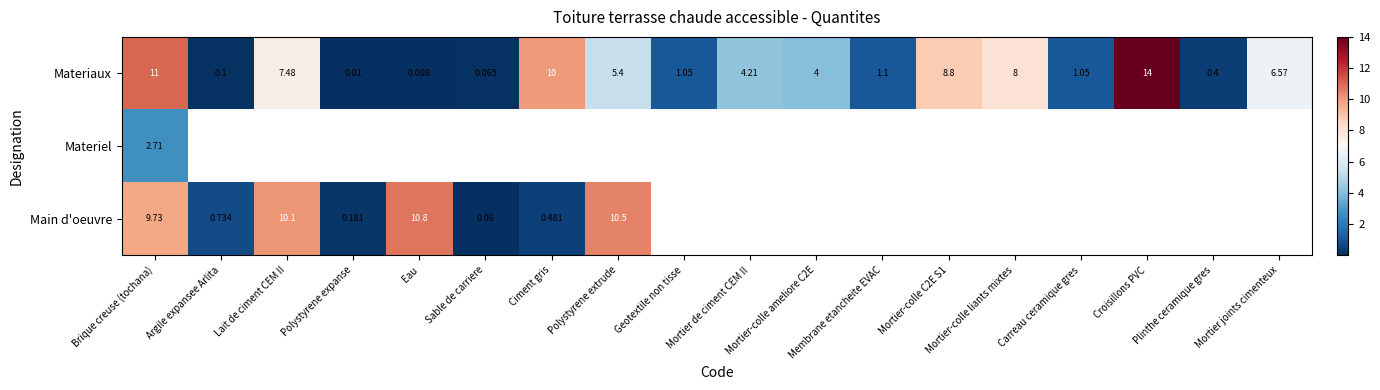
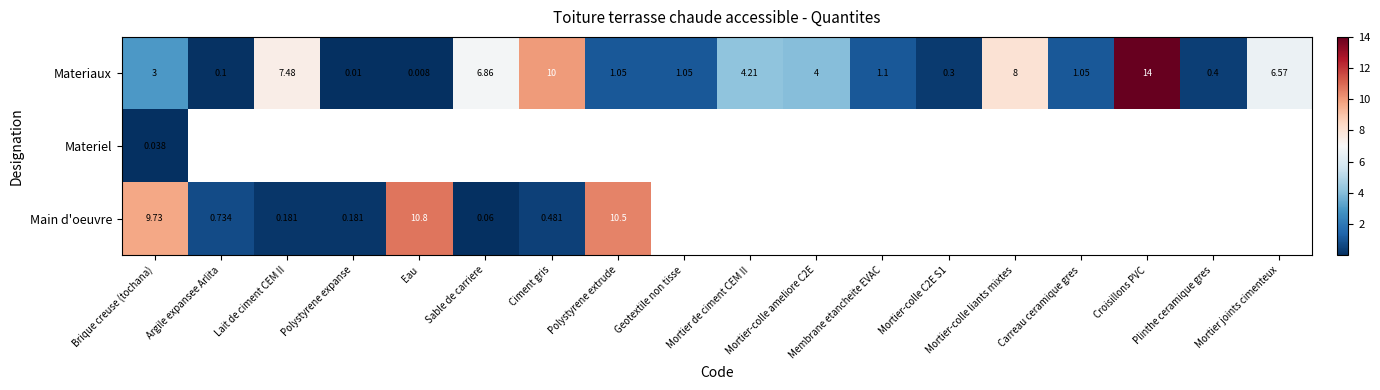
Materiaux, Brique creuse (tochana): 11 -> 3
Materiaux, Sable de carriere: 0.065 -> 6.86
Materiaux, Polystyrene extrude: 5.4 -> 1.05
Materiaux, Mortier-colle C2E S1: 8.8 -> 0.3
Materiel, Brique creuse (tochana): 2.71 -> 0.038
Main d'oeuvre, Lait de ciment CEM II: 10.1 -> 0.181
